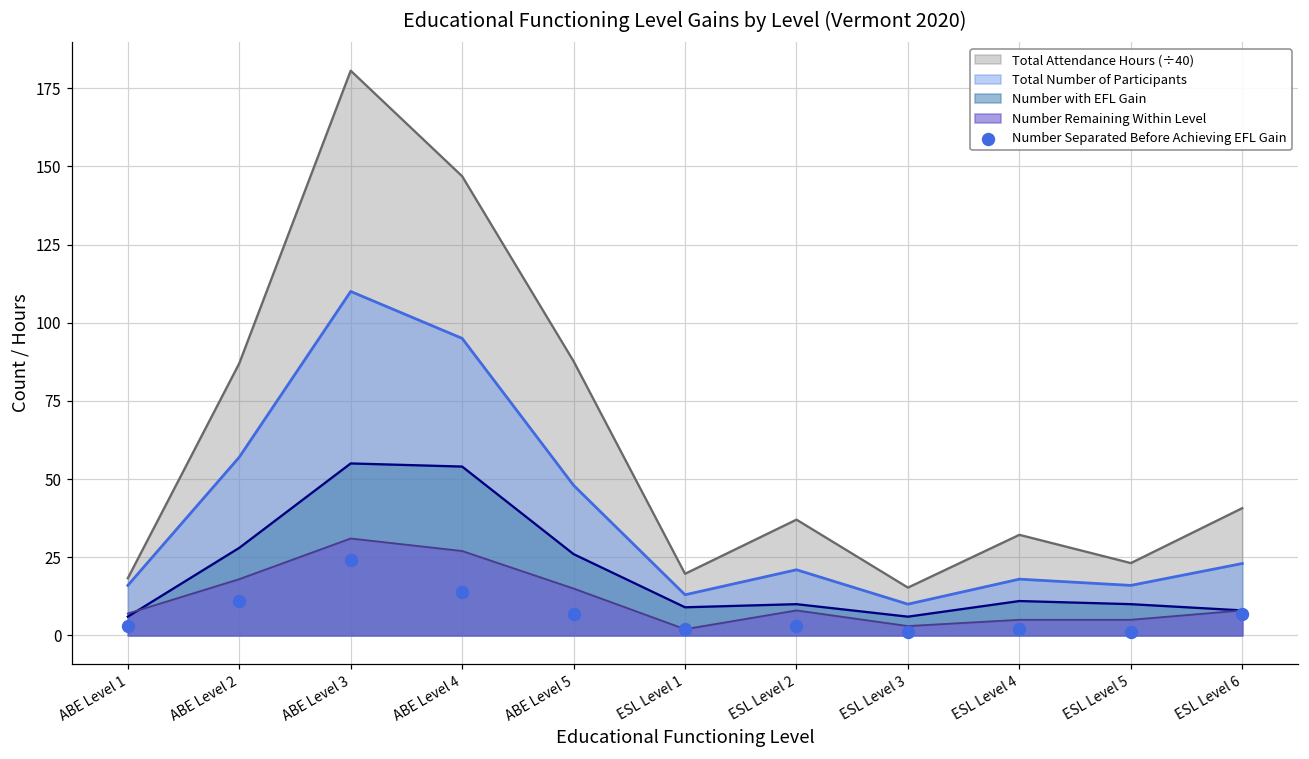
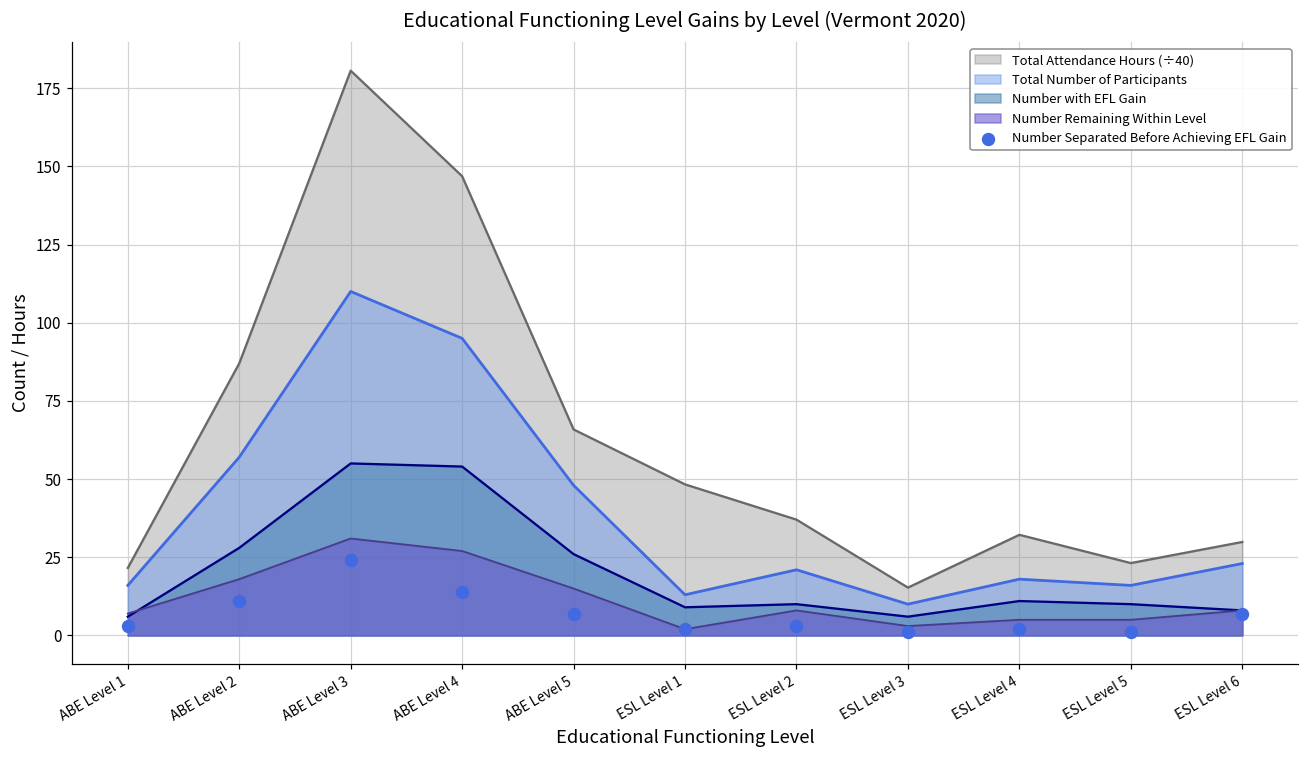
Total Attendance Hours (÷40), ABE Level 1: 18 -> 22
Total Attendance Hours (÷40), ABE Level 5: 88 -> 66
Total Attendance Hours (÷40), ESL Level 1: 20 -> 48
Total Attendance Hours (÷40), ESL Level 6: 41 -> 30
